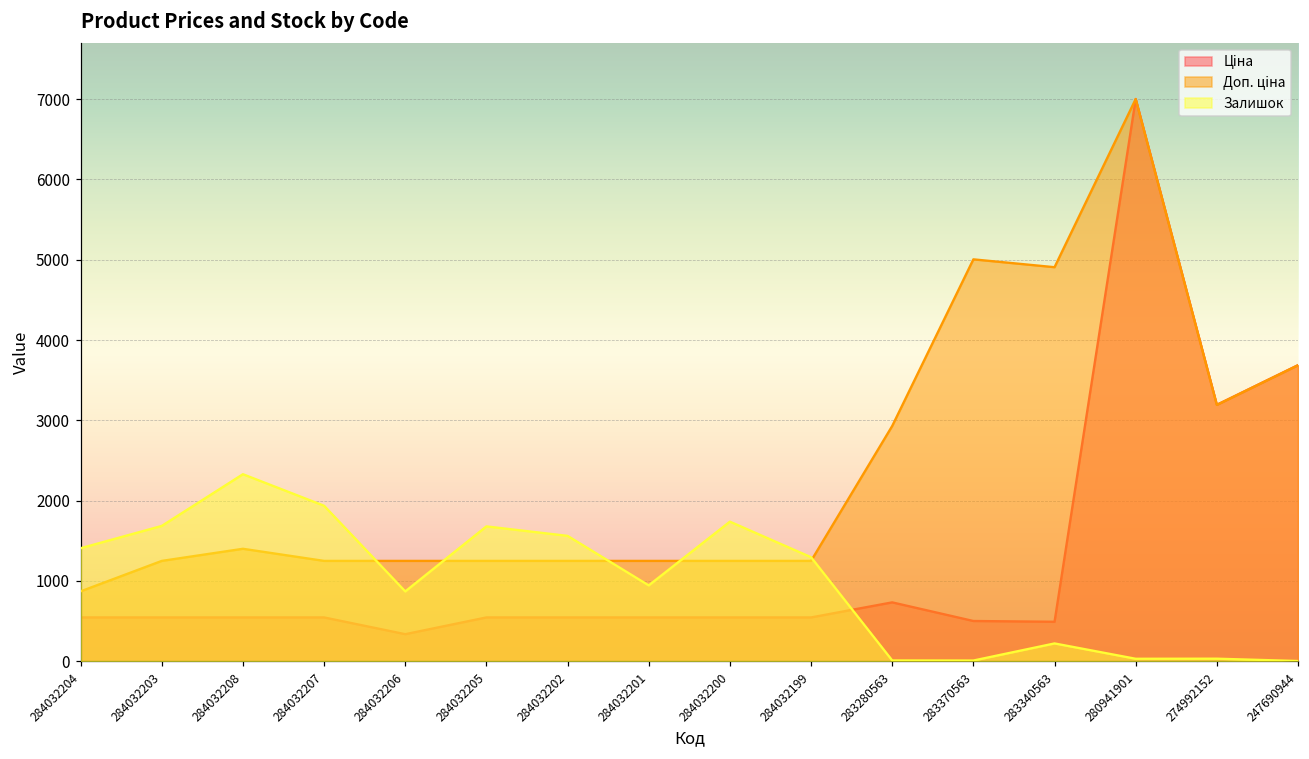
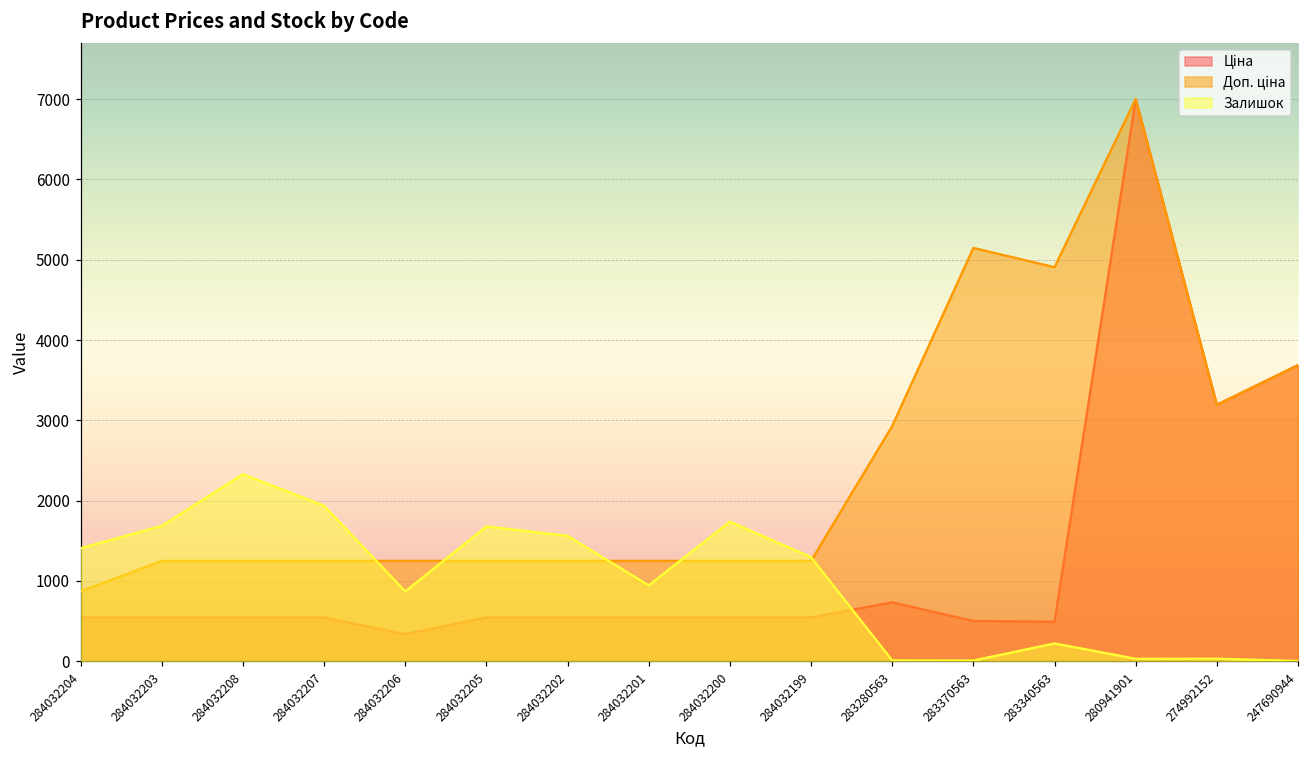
Доп. ціна, 284032208: 1400 -> 1200
Доп. ціна, 283370563: 5000 -> 5100
